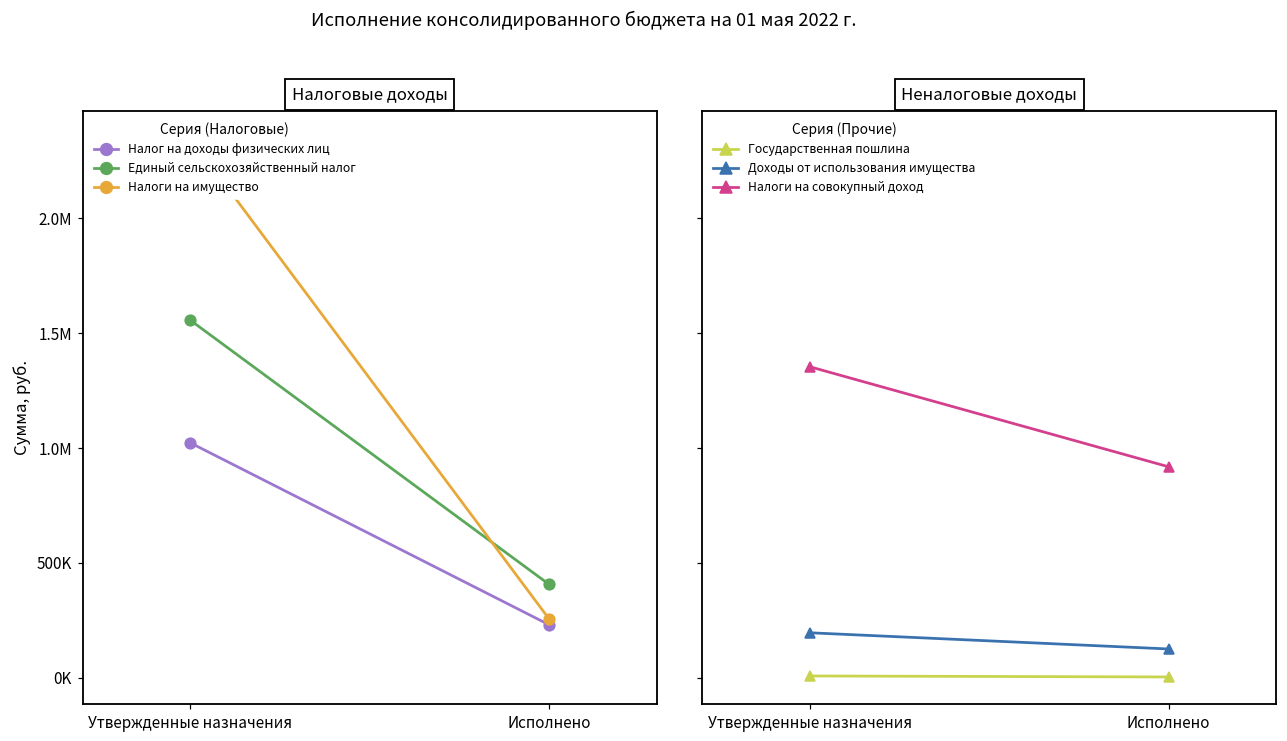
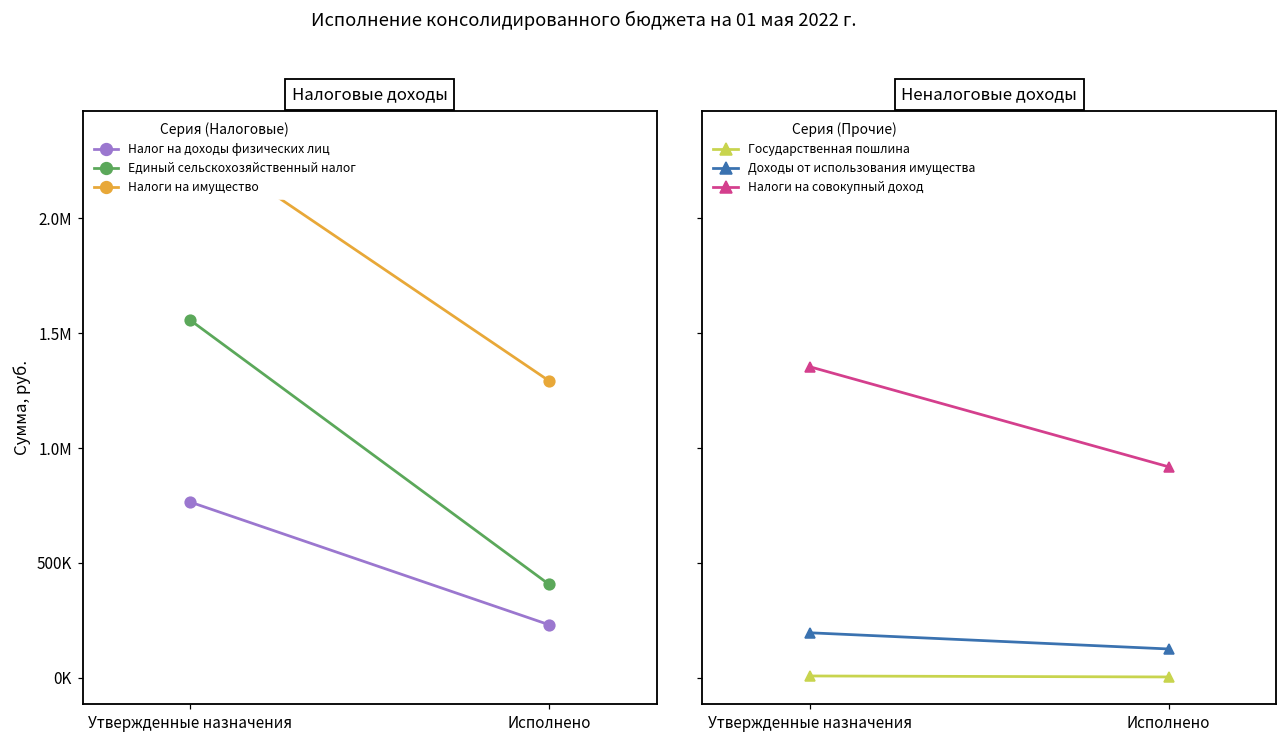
Налоговые доходы, Налог на доходы физических лиц, Утвержденные назначения: 1020000 -> 760000
Налоговые доходы, Налоги на имущество, Исполнено: 260000 -> 1290000
